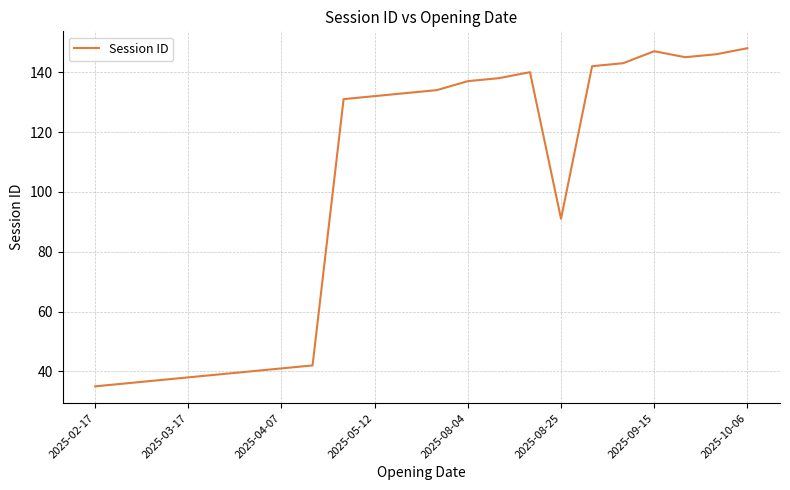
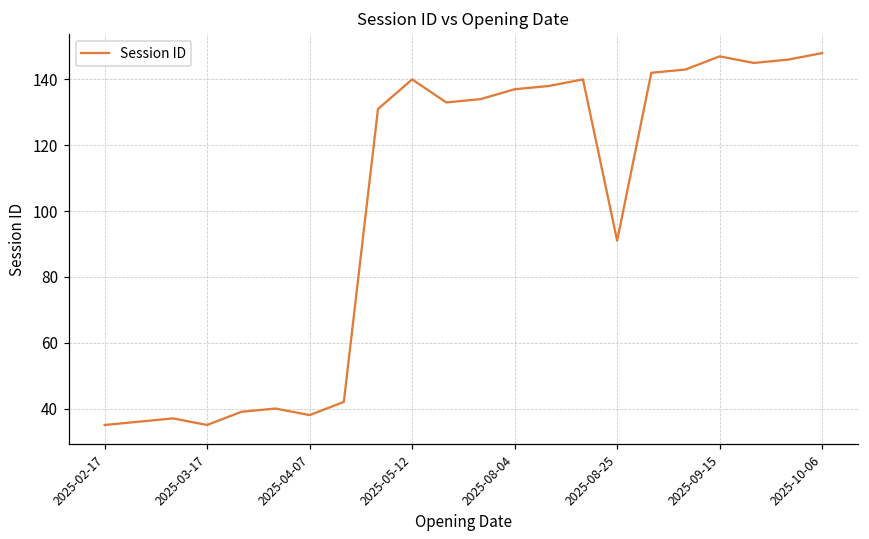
2025-03-17: 38 -> 35
2025-04-07: 41 -> 38
2025-05-12: 132 -> 140
